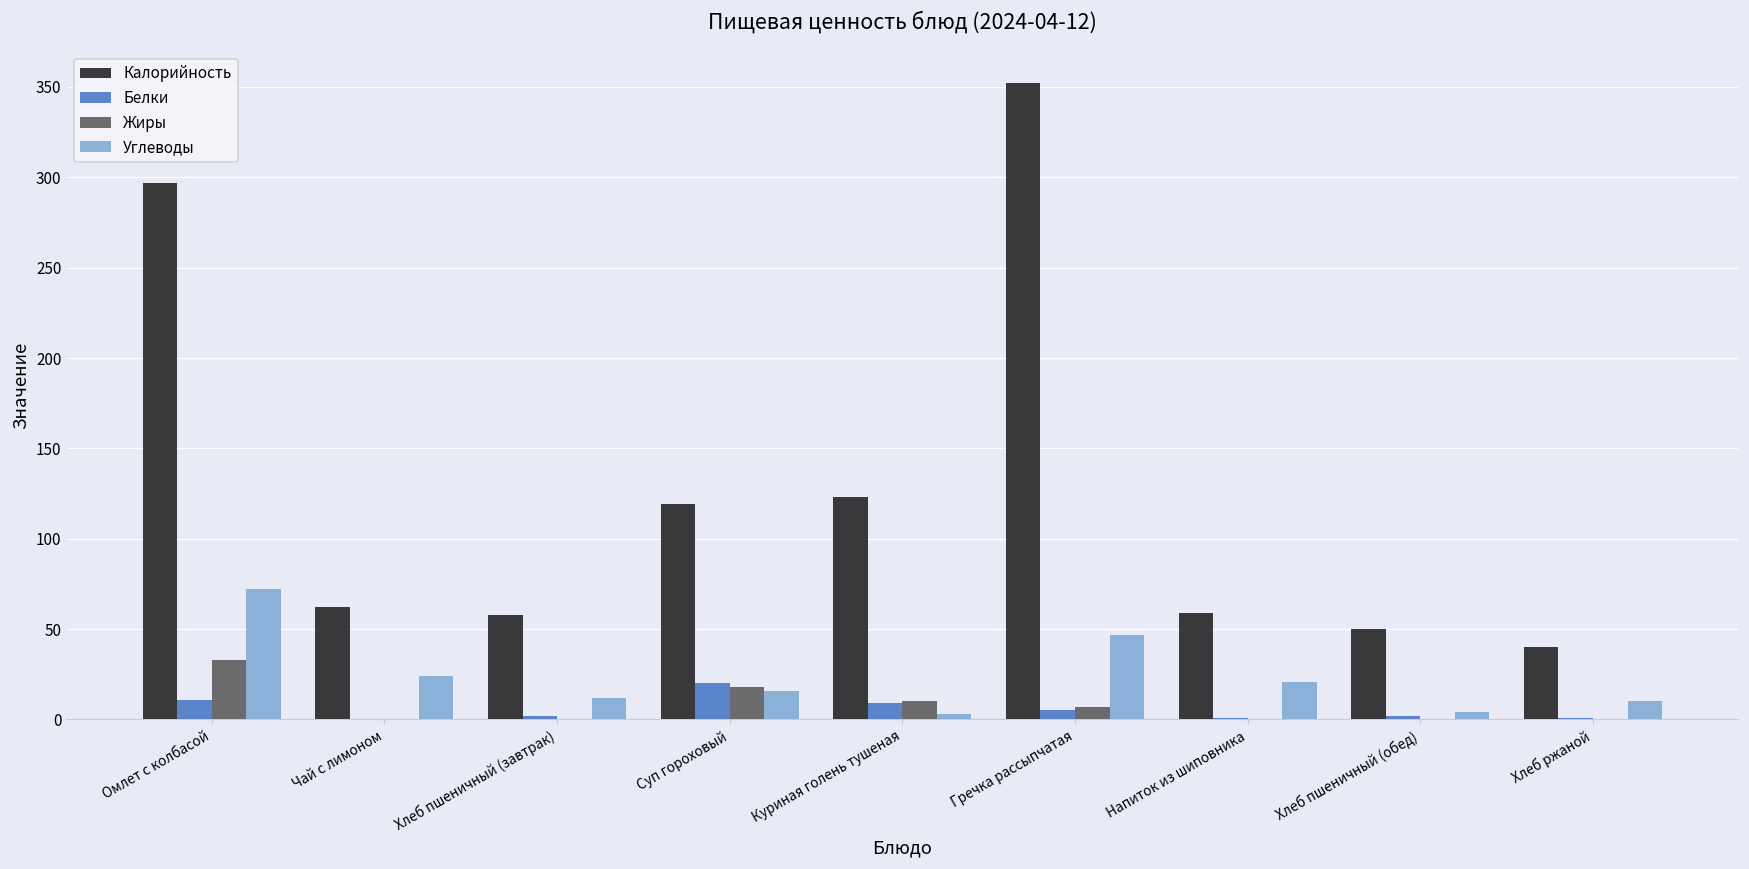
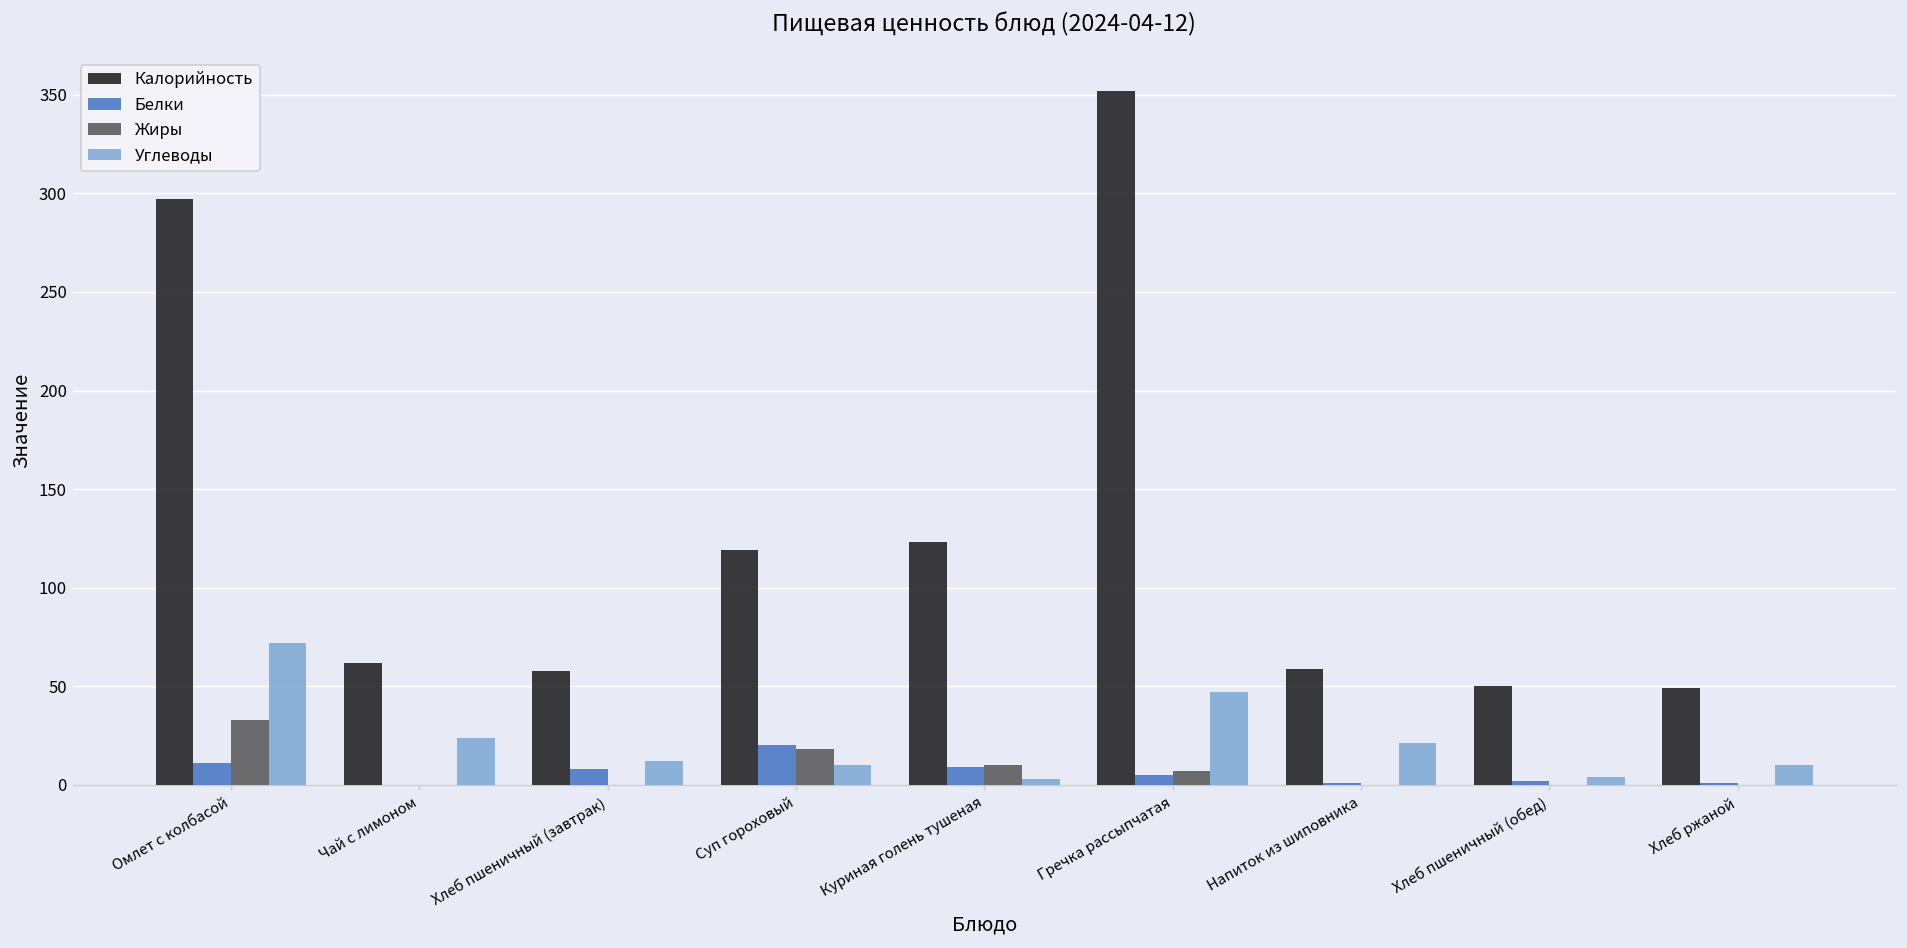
Белки, Хлеб пшеничный (завтрак): 2 -> 8
Углеводы, Суп гороховый: 16 -> 10
Калорийность, Хлеб ржаной: 40 -> 49
